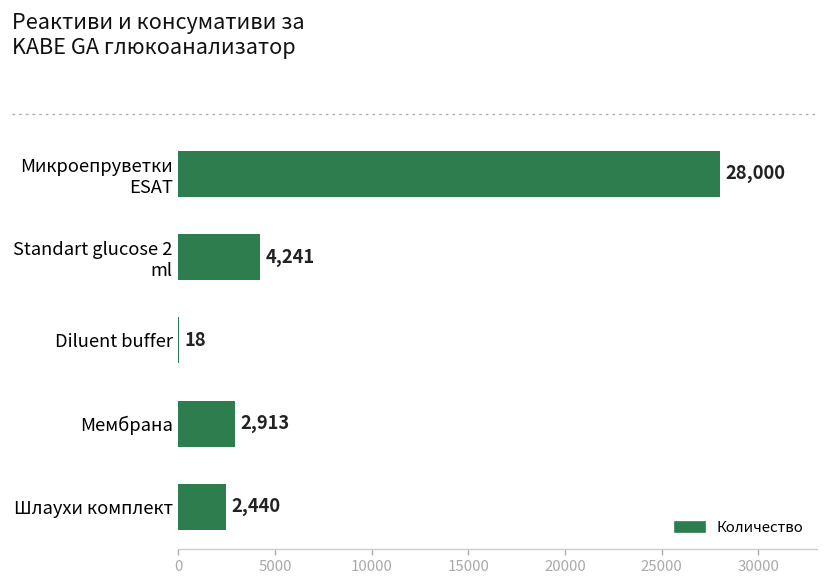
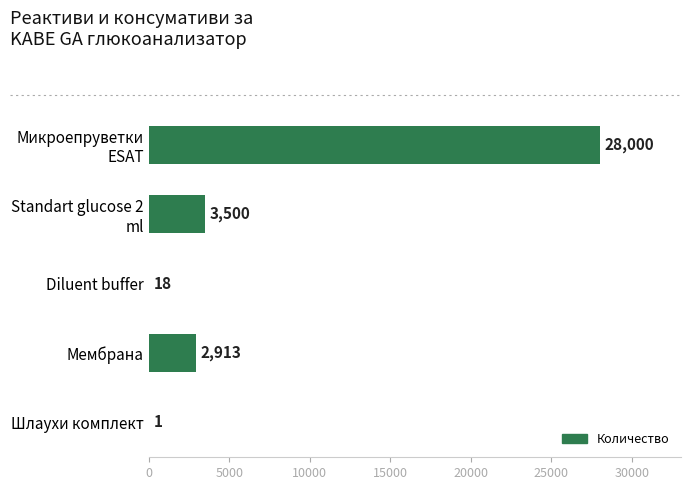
Standart glucose 2 ml: 4,241 -> 3,500
Шлаухи комплект: 2,440 -> 1
